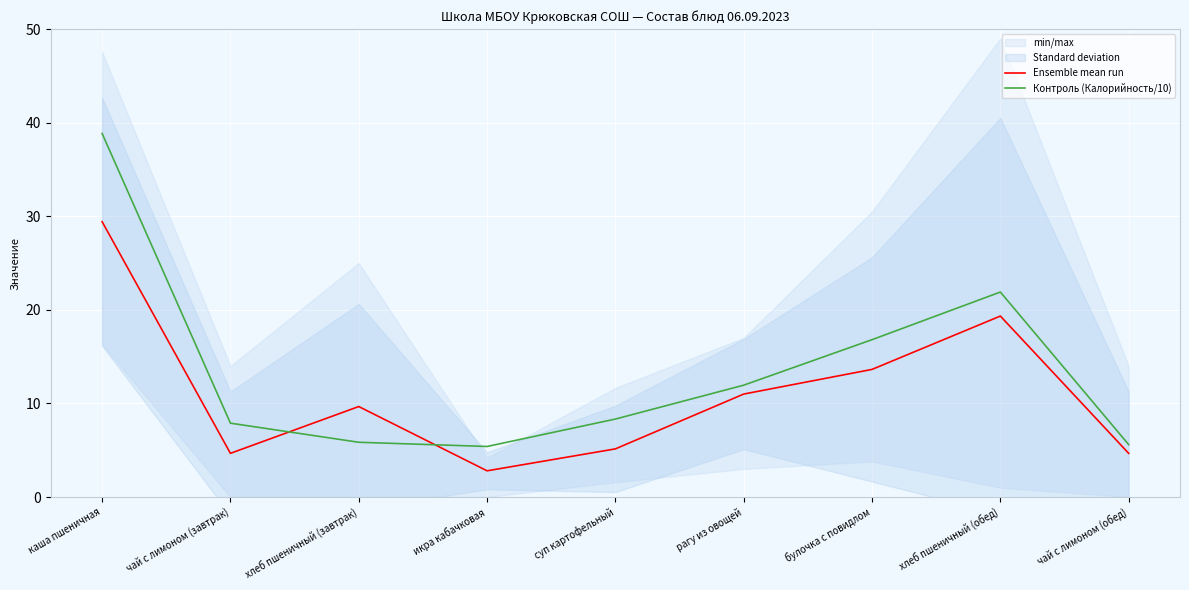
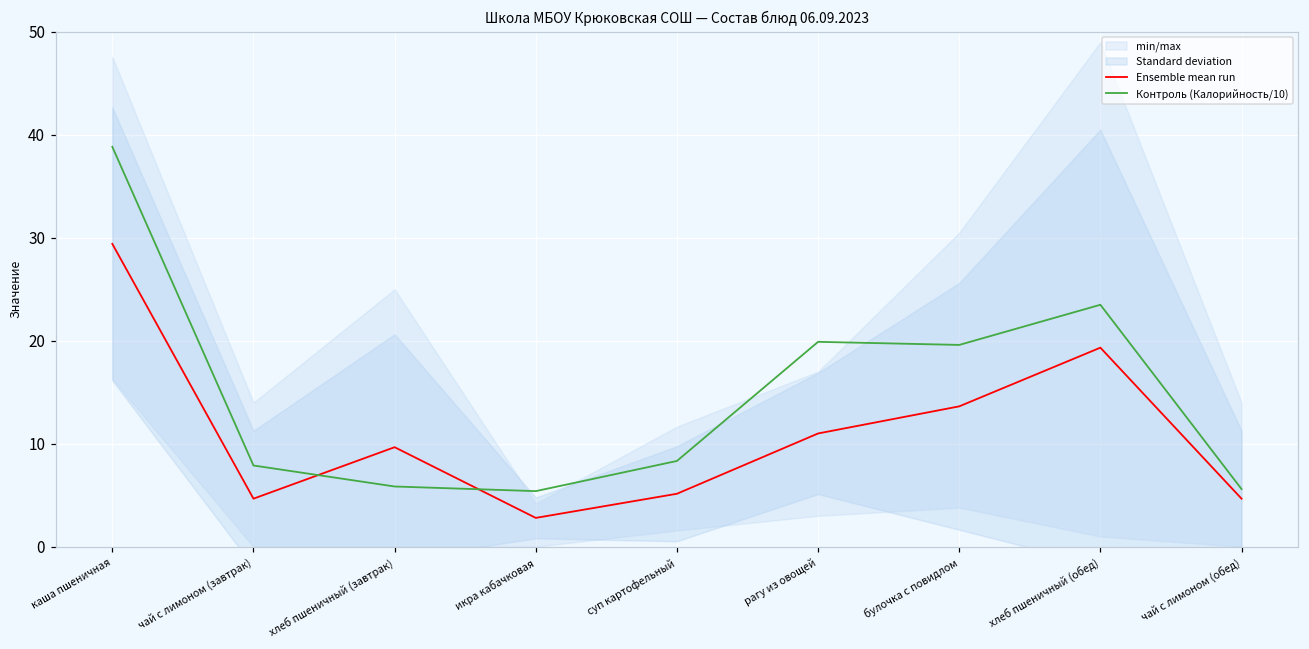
Контроль (Калорийность/10), рагу из овощей: 12 -> 20
Контроль (Калорийность/10), булочка с повидлом: 17 -> 20
Контроль (Калорийность/10), хлеб пшеничный (обед): 22 -> 24
